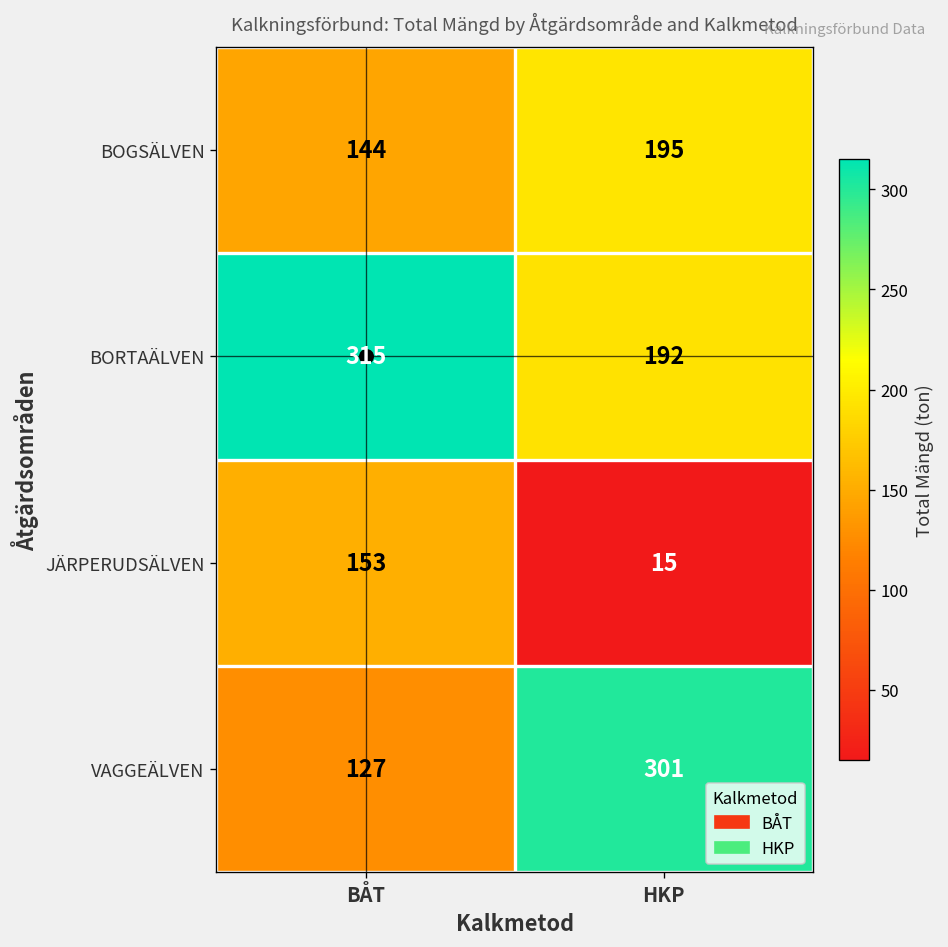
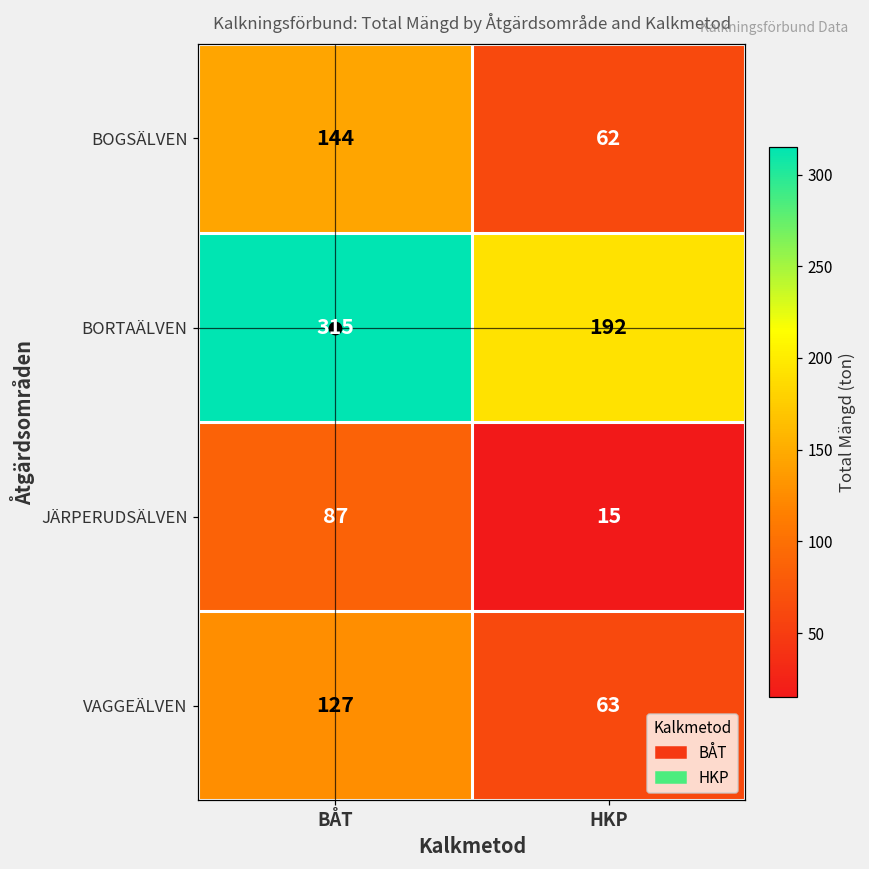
BOGSÄLVEN, HKP: 195 -> 62
JÄRPERUDSÄLVEN, BÅT: 153 -> 87
VAGGEÄLVEN, HKP: 301 -> 63
